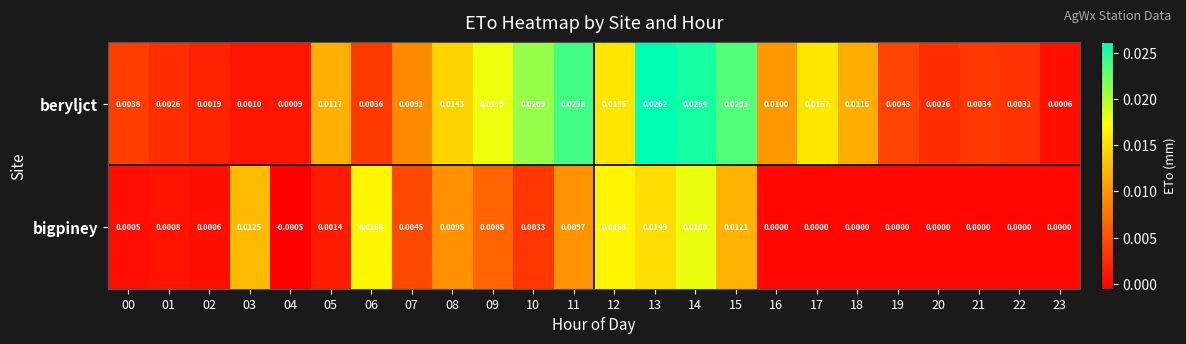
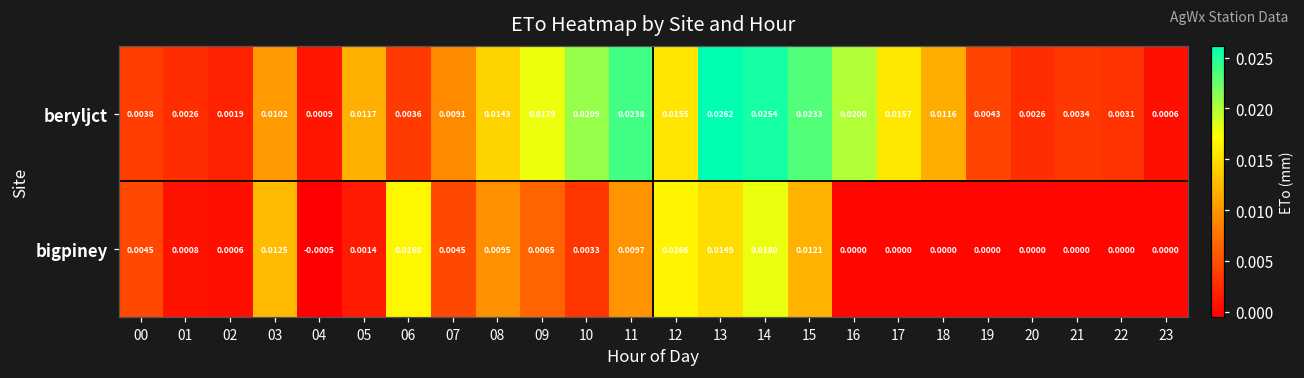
beryljct, 03: 0.0010 -> 0.0102
beryljct, 16: 0.0100 -> 0.0200
bigpiney, 00: 0.0005 -> 0.0045
